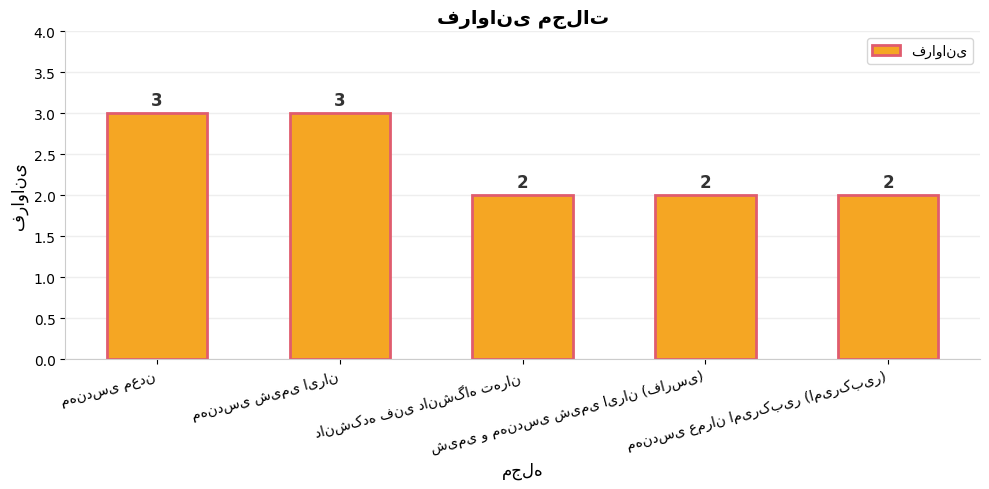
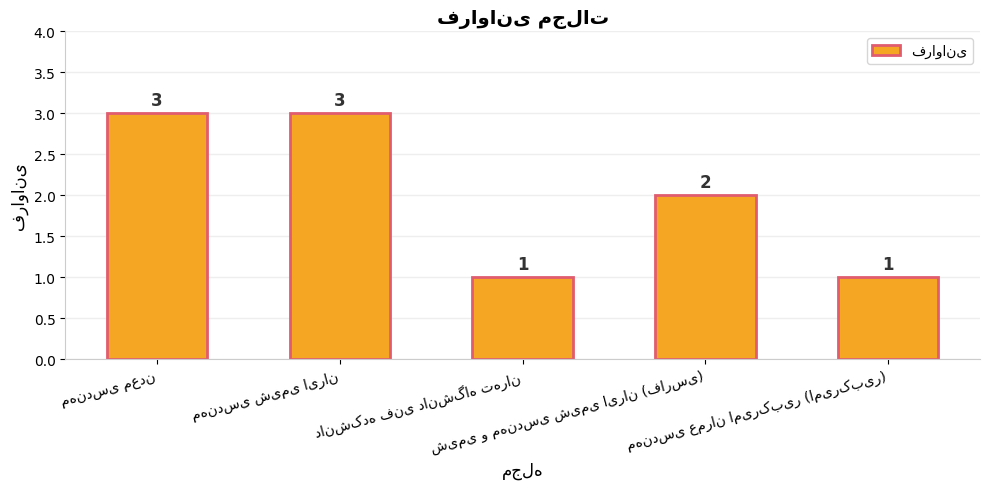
دانشکده فنی دانشگاه تهران: 2 -> 1
مهندسی عمران امیرکبیر (امیرکبیر): 2 -> 1
